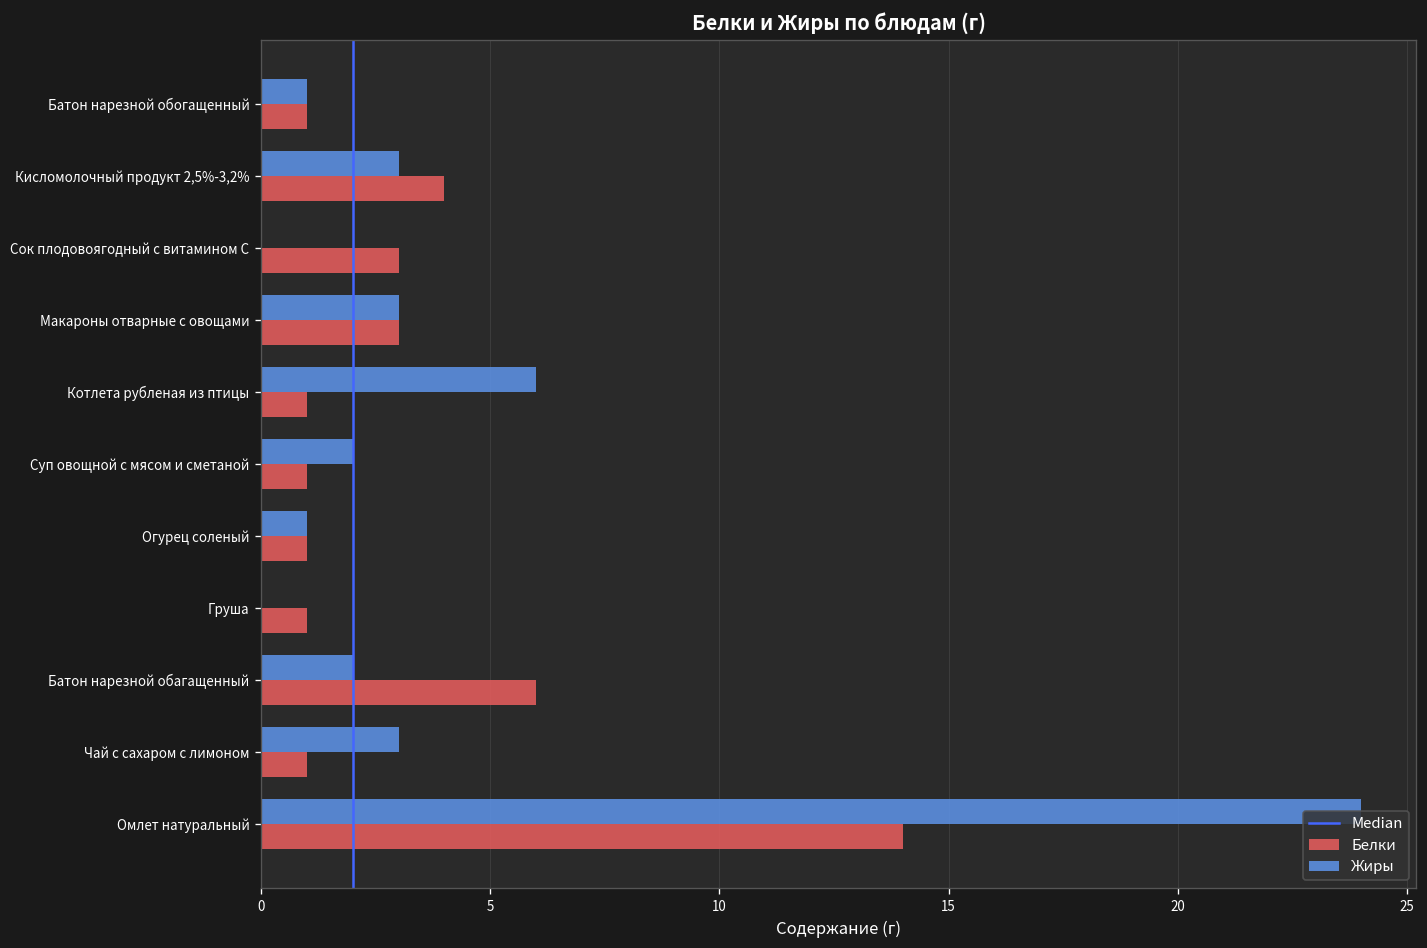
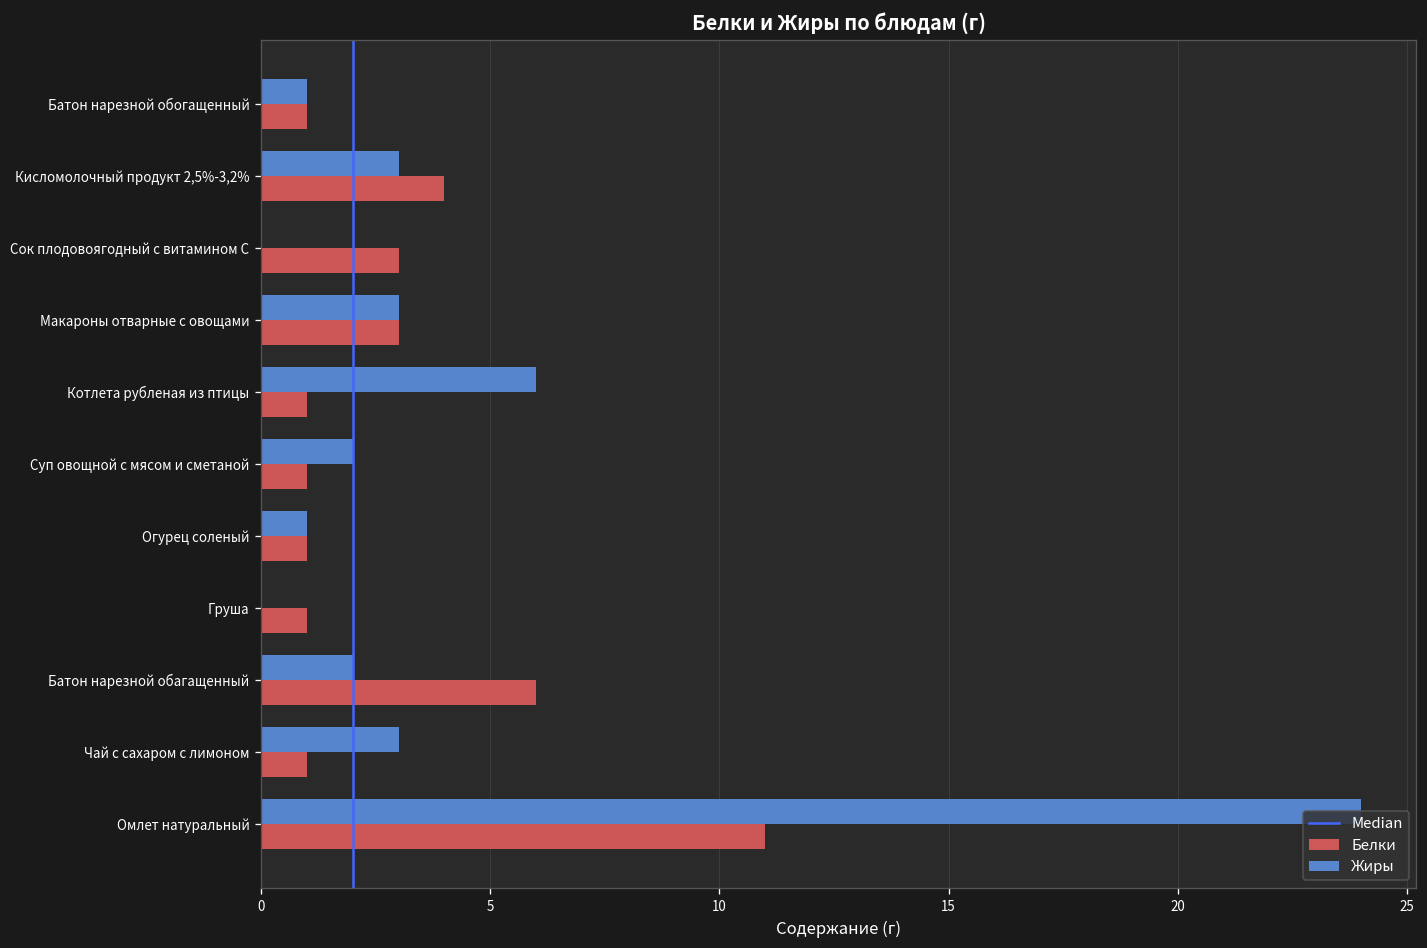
Белки, Омлет натуральный: 14 -> 11
